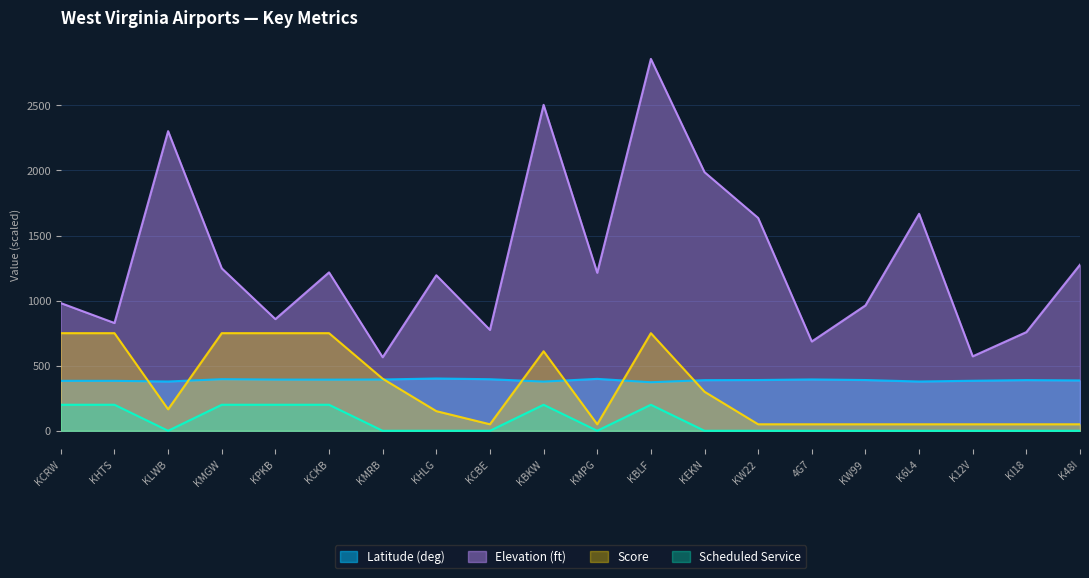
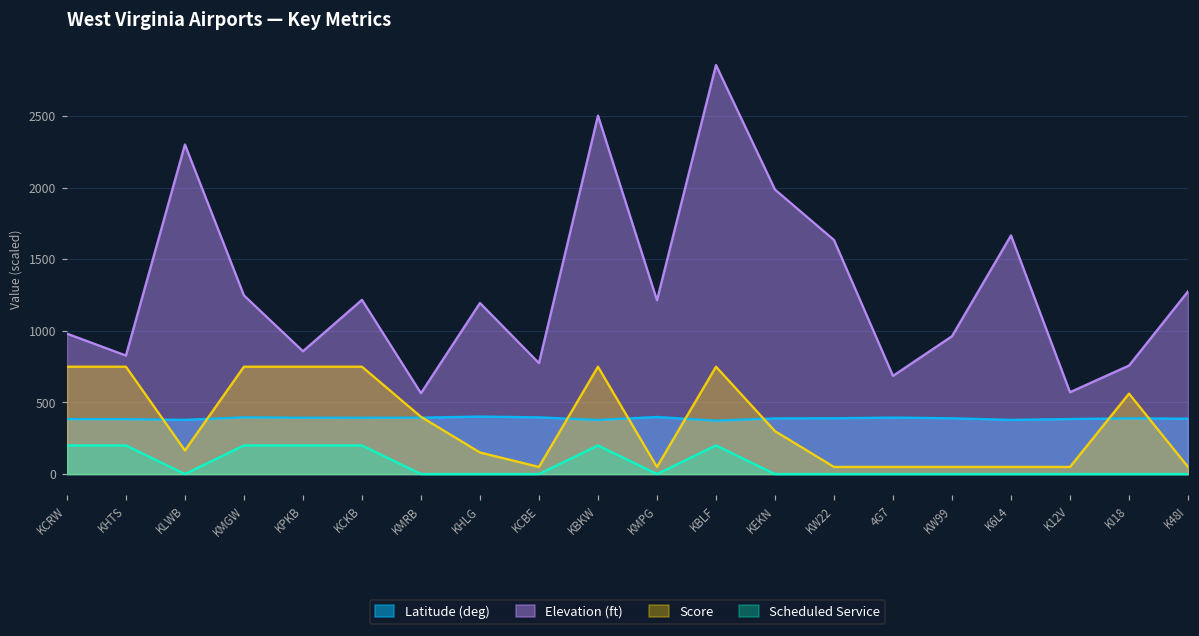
Score, KBKW: 610 -> 750
Score, KI18: 50 -> 560
